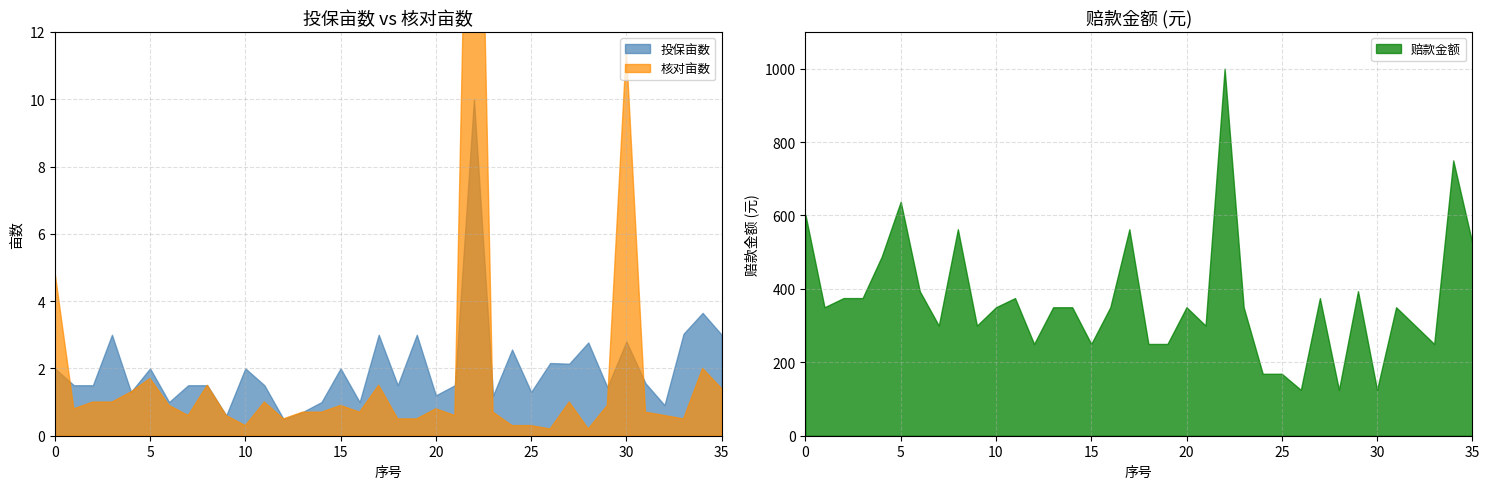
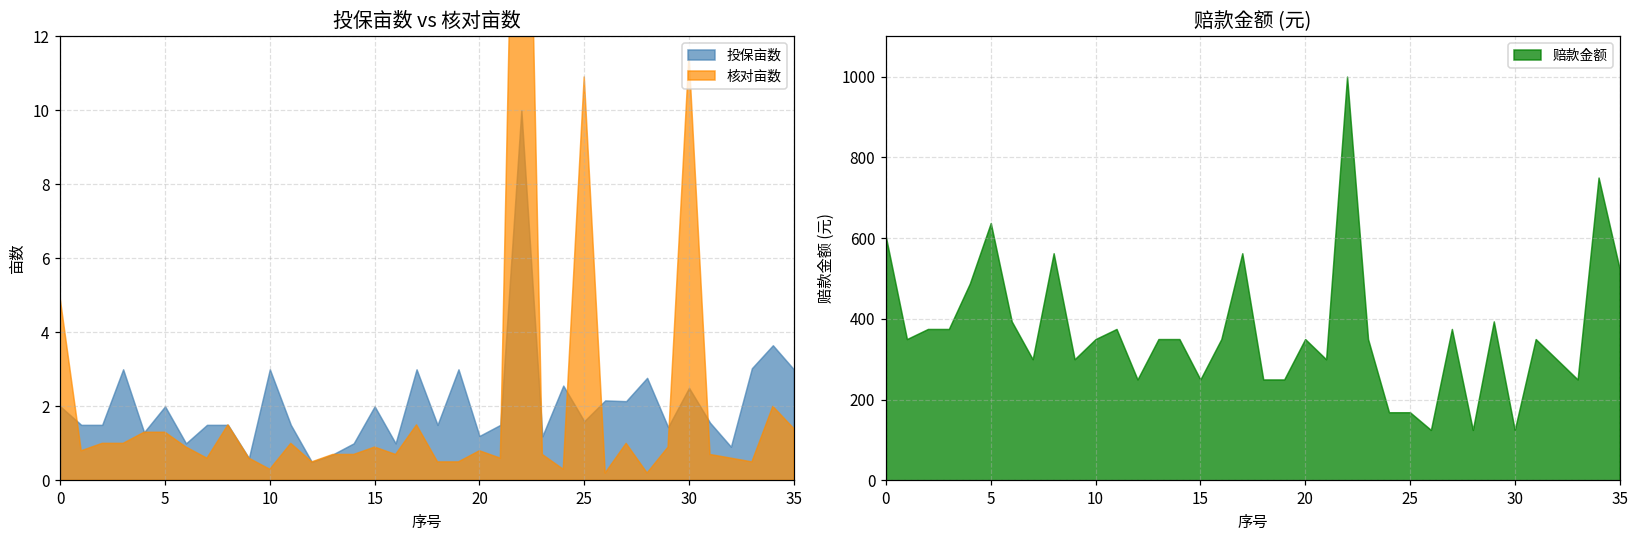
投保亩数 vs 核对亩数, 核对亩数, 5: 1.7 -> 1.3
投保亩数 vs 核对亩数, 投保亩数, 10: 2 -> 3
投保亩数 vs 核对亩数, 投保亩数, 25: 1.3 -> 1.6
投保亩数 vs 核对亩数, 核对亩数, 25: 0.3 -> 10.9
投保亩数 vs 核对亩数, 投保亩数, 30: 2.8 -> 2.5
